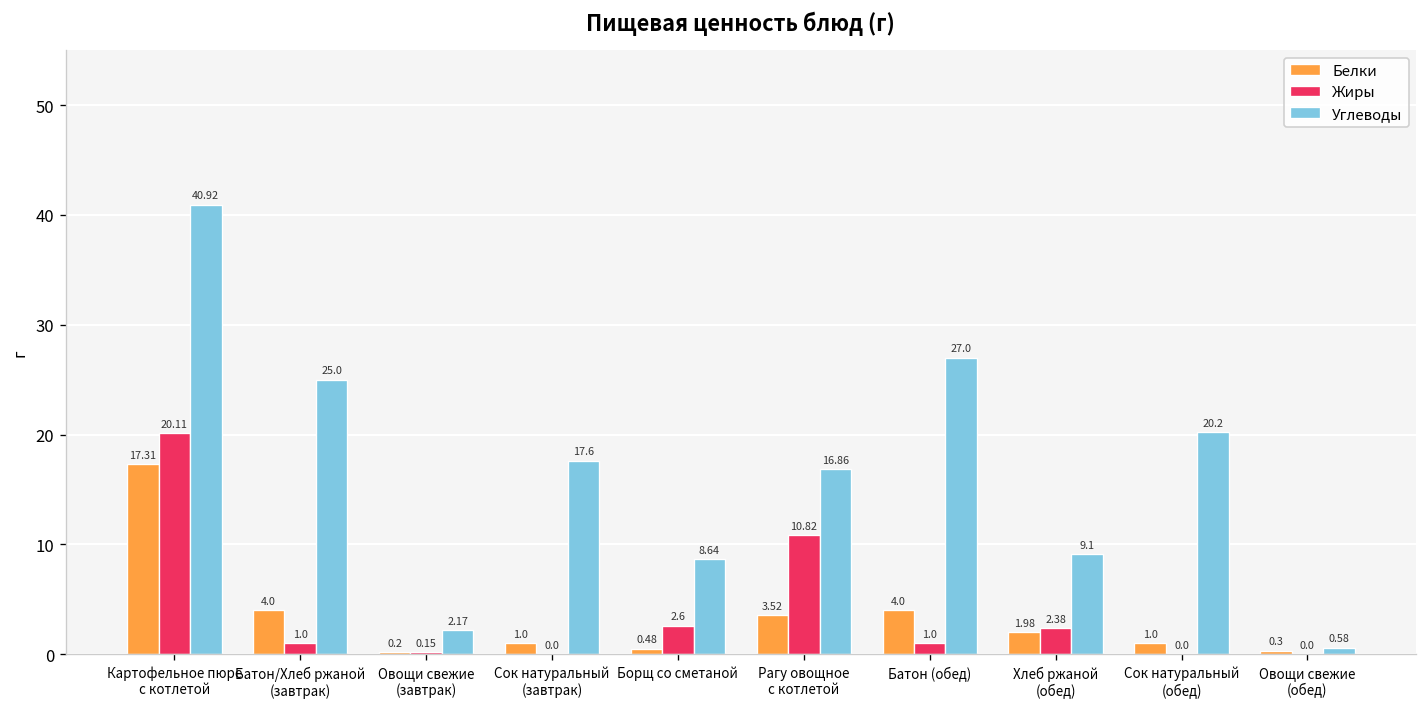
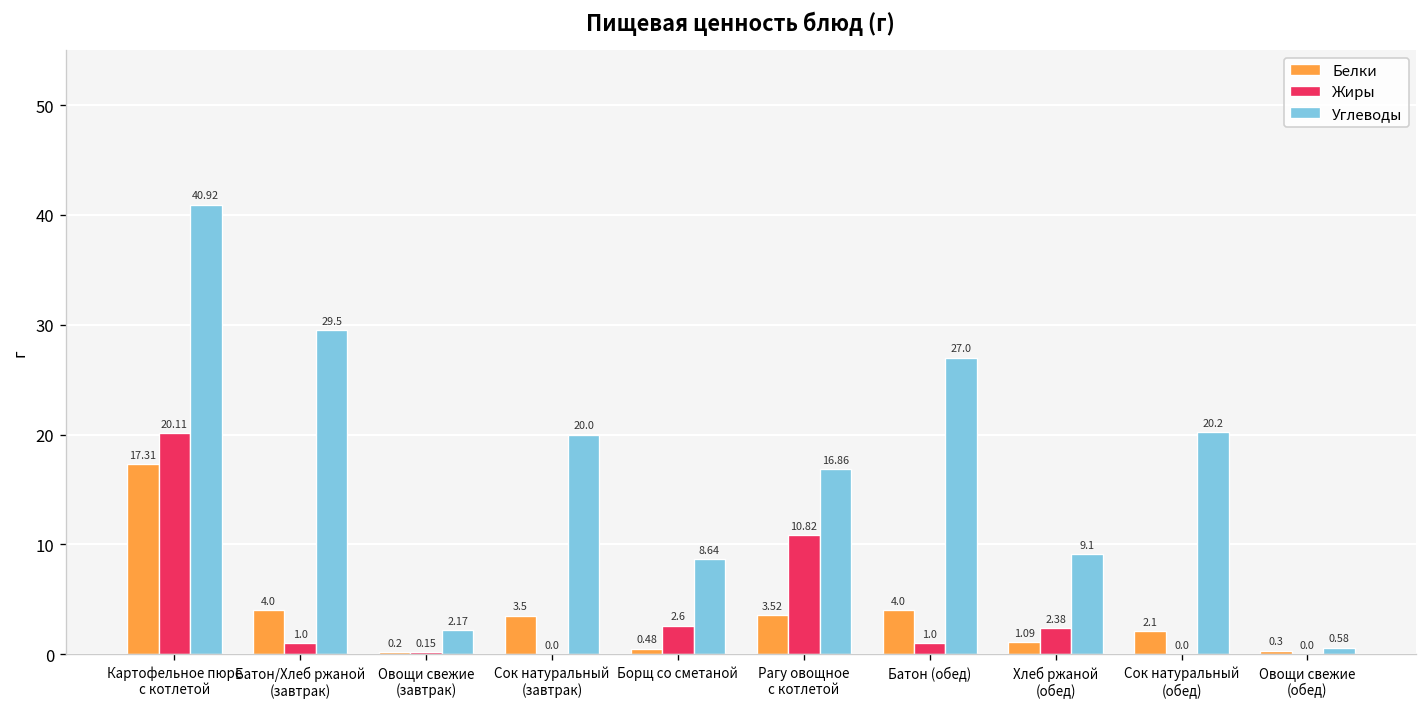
Углеводы, Батон/Хлеб ржаной (завтрак): 25.0 -> 29.5
Белки, Сок натуральный (завтрак): 1.0 -> 3.5
Углеводы, Сок натуральный (завтрак): 17.6 -> 20.0
Белки, Хлеб ржаной (обед): 1.98 -> 1.09
Белки, Сок натуральный (обед): 1.0 -> 2.1
